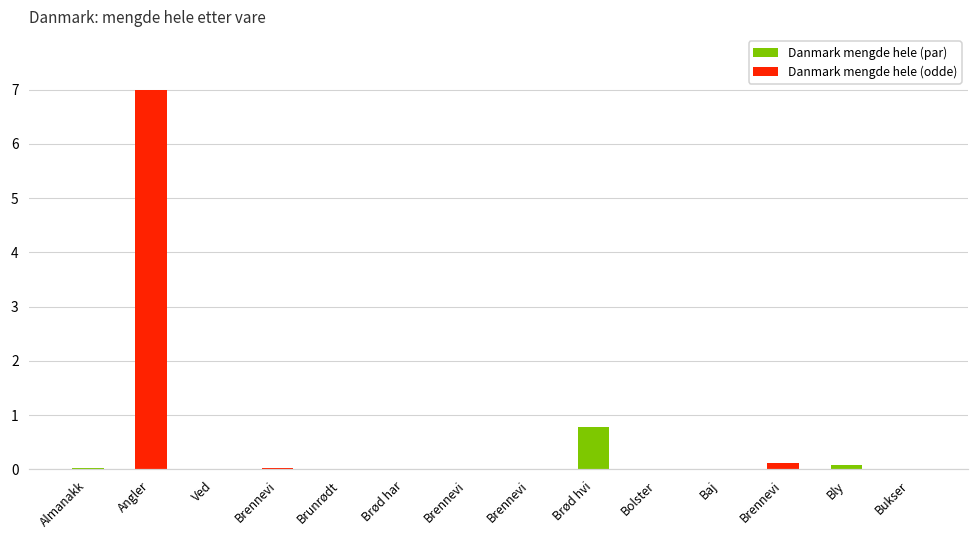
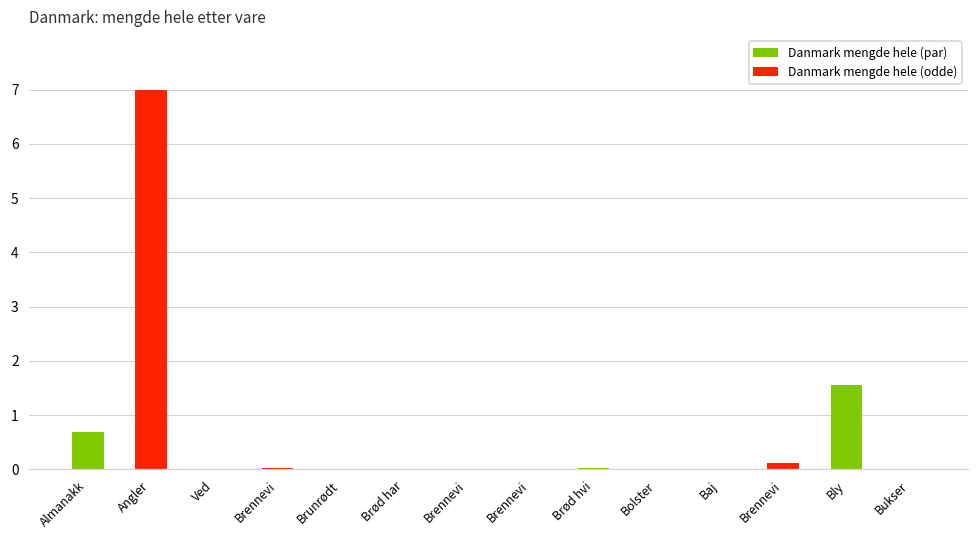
Almanakk: 0.0 -> 0.7
Brød hvi: 0.8 -> 0.0
Bly: 0.1 -> 1.6
